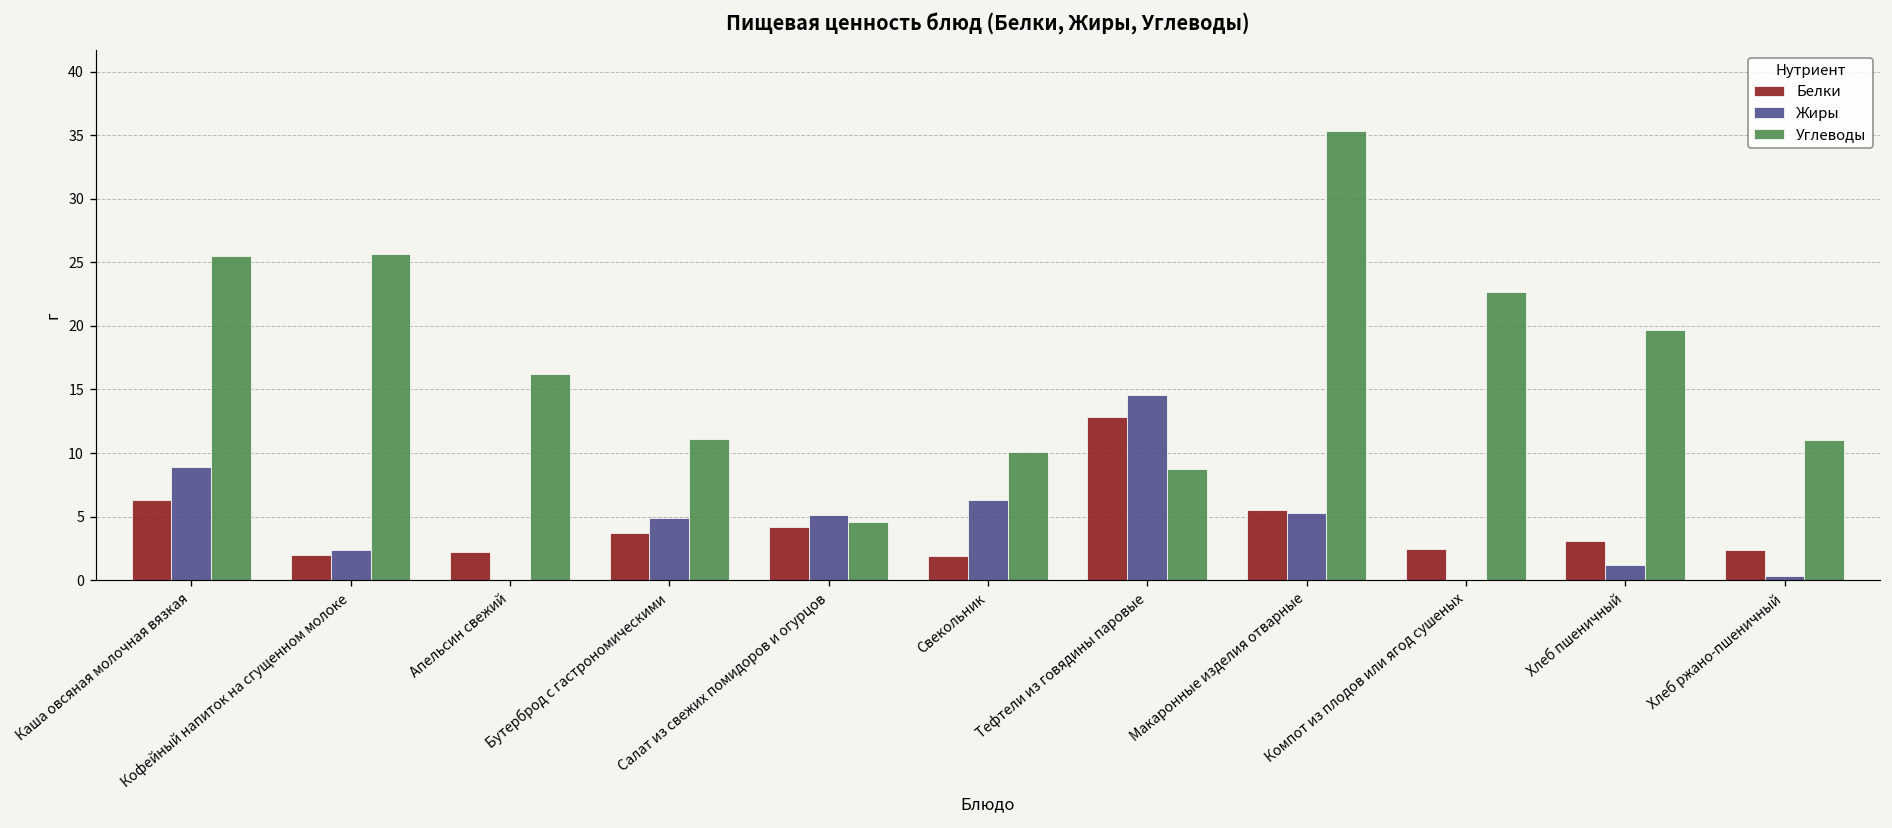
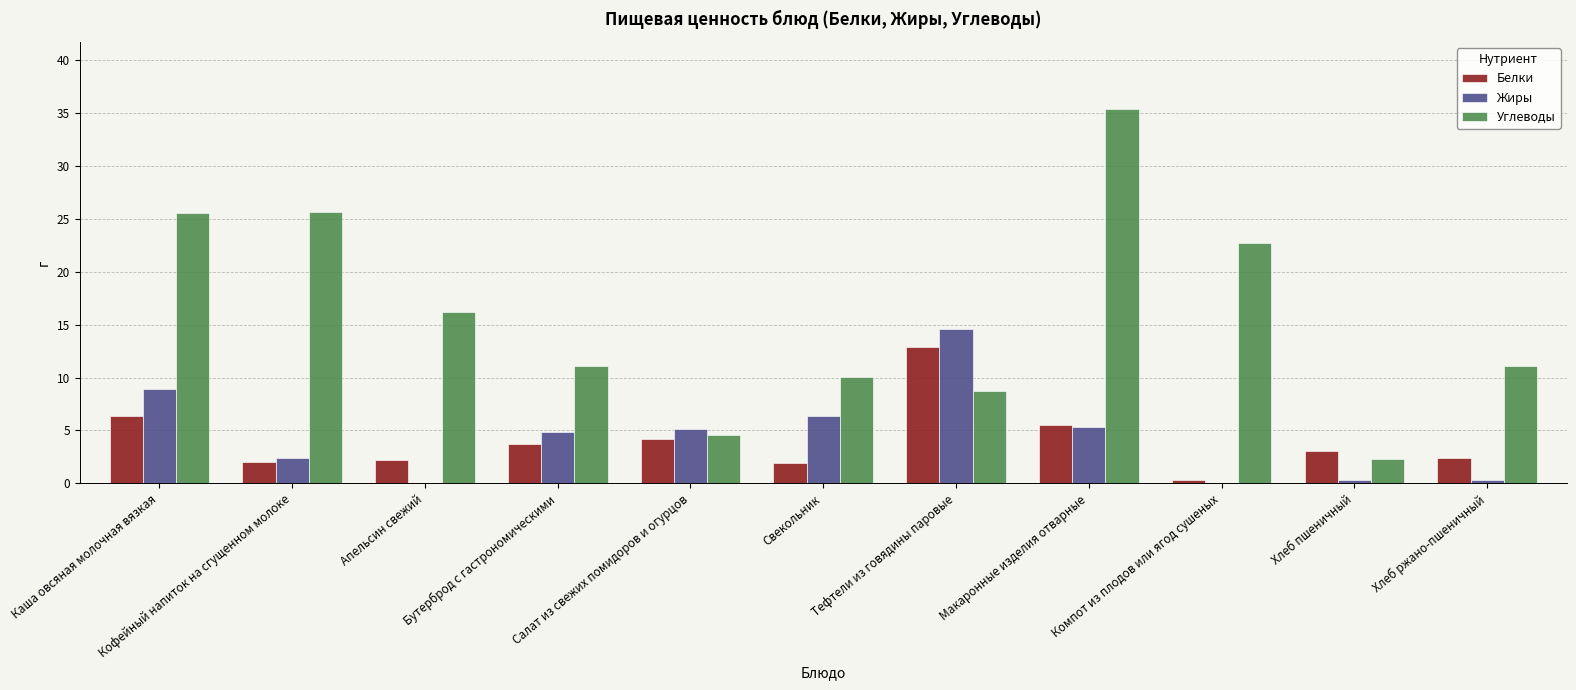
Белки, Компот из плодов или ягод сушеных: 2.5 -> 0.3
Жиры, Хлеб пшеничный: 1.2 -> 0.3
Углеводы, Хлеб пшеничный: 19.7 -> 2.3
